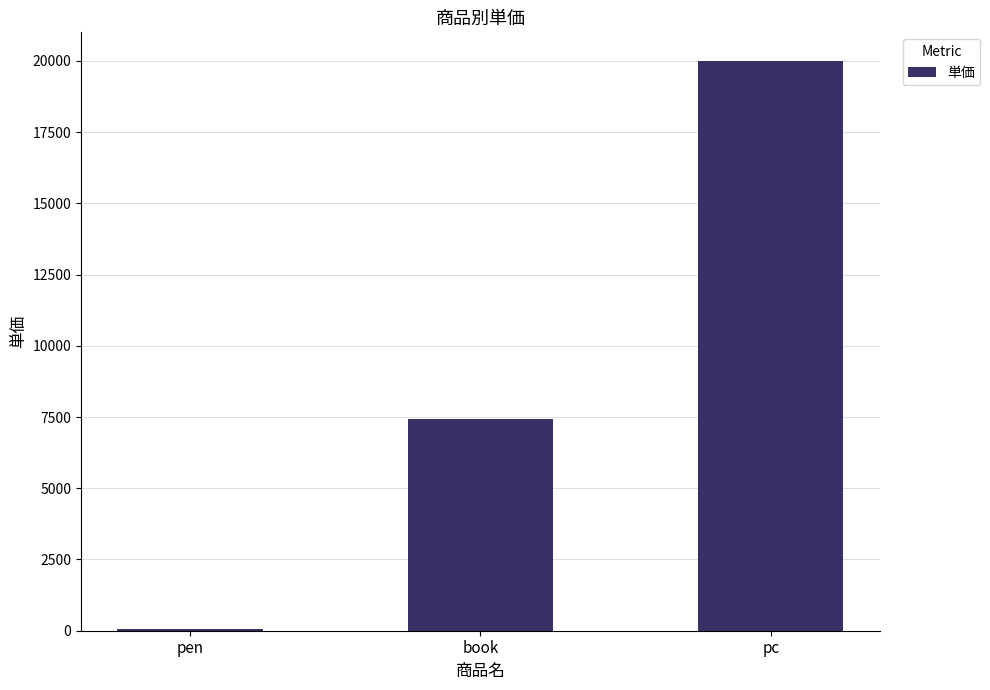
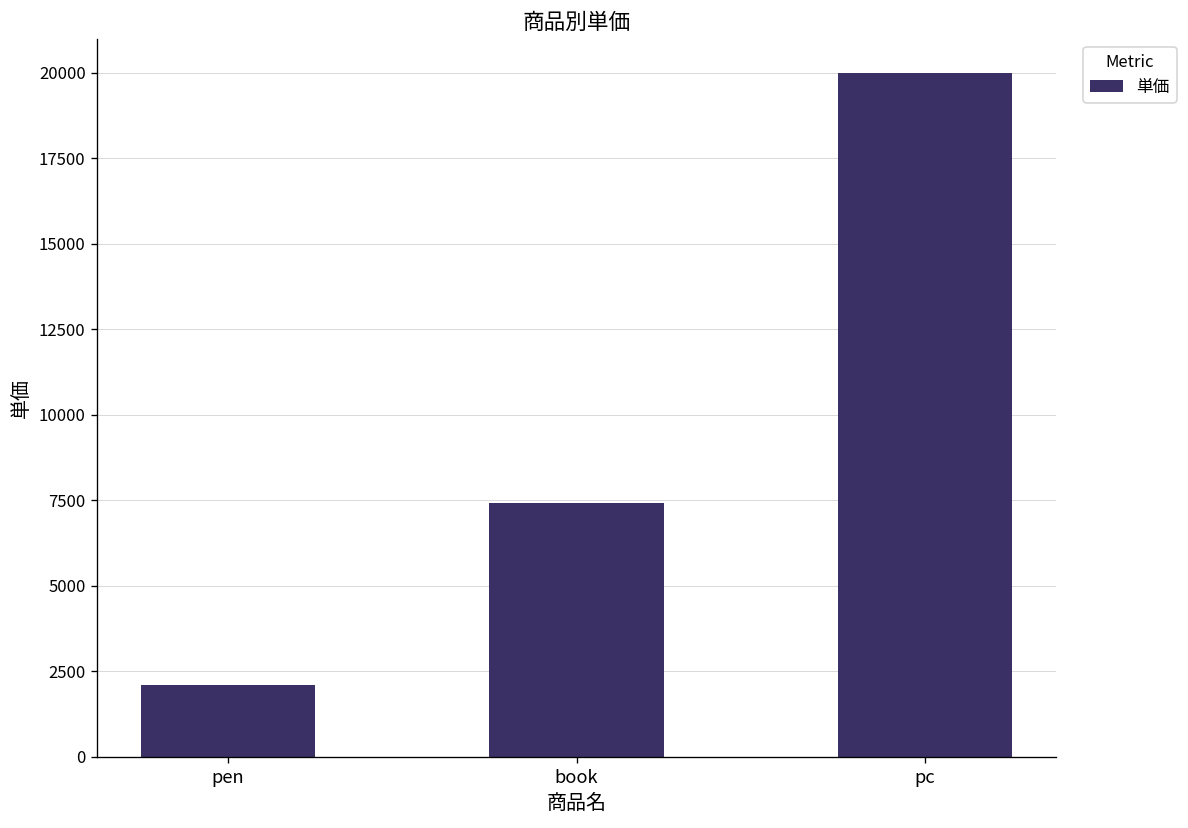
pen: 100 -> 2100
